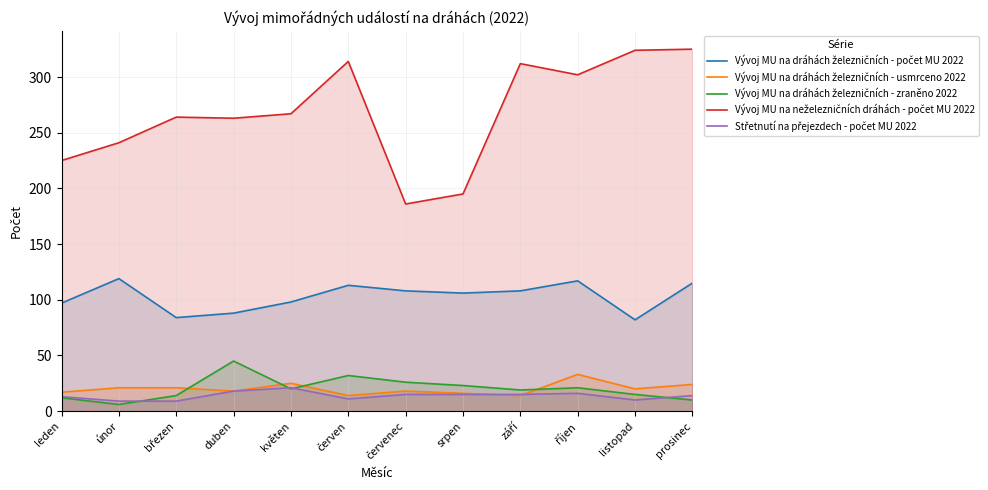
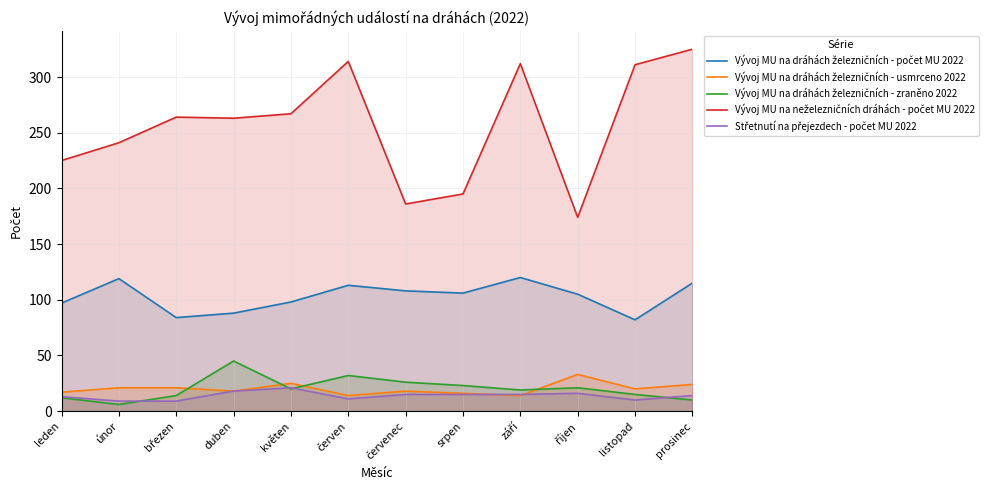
Vývoj MU na dráhách železničních - počet MU 2022, září: 108 -> 120
Vývoj MU na dráhách železničních - počet MU 2022, říjen: 117 -> 105
Vývoj MU na neželezničních dráhách - počet MU 2022, říjen: 302 -> 174
Vývoj MU na neželezničních dráhách - počet MU 2022, listopad: 324 -> 311
